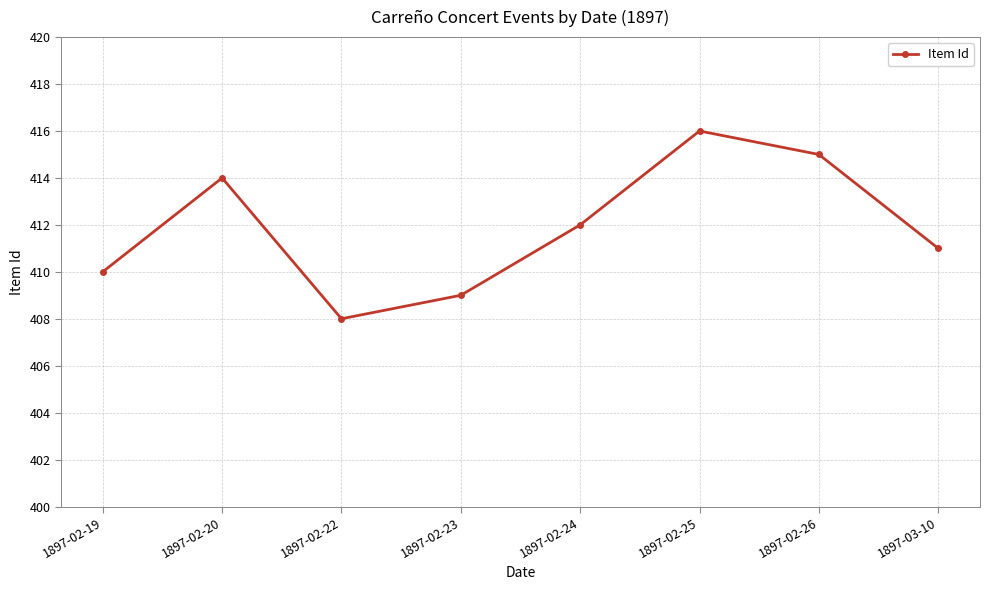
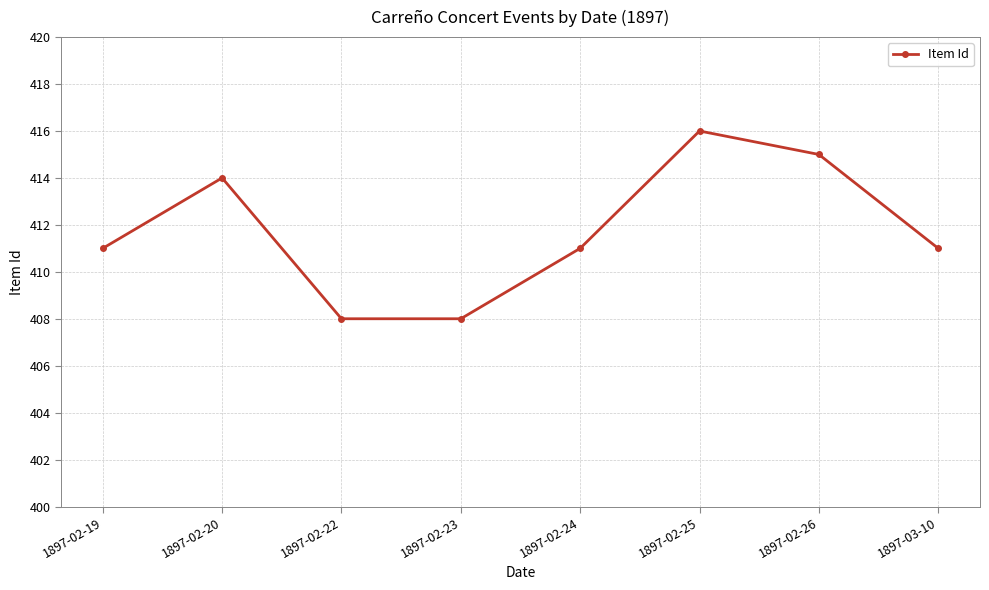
1897-02-19: 410 -> 411
1897-02-23: 409 -> 408
1897-02-24: 412 -> 411
